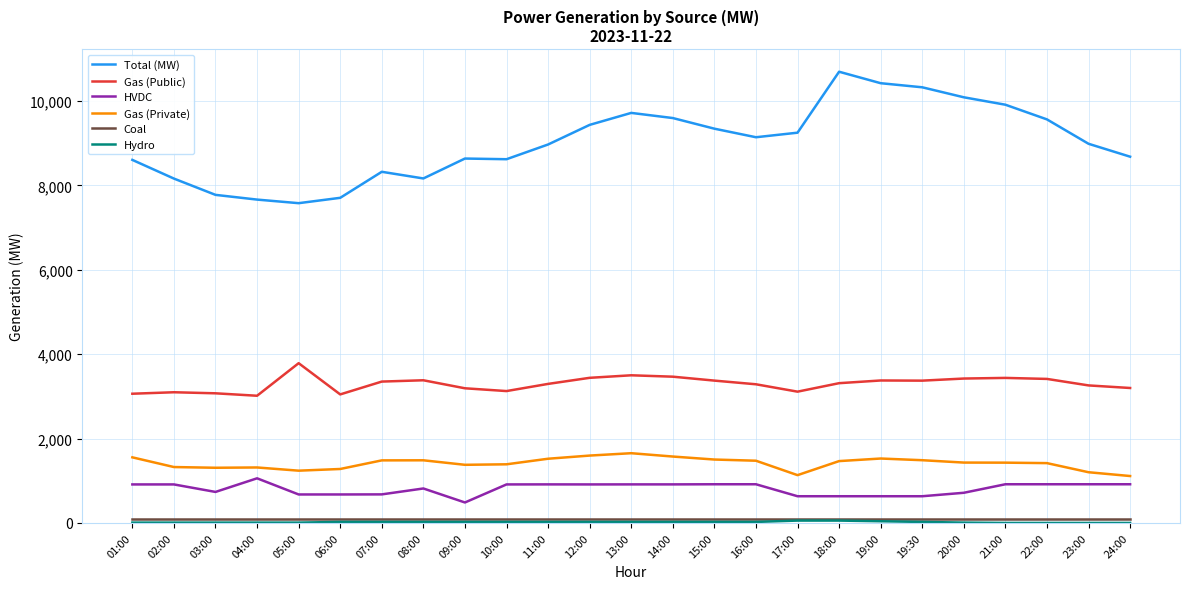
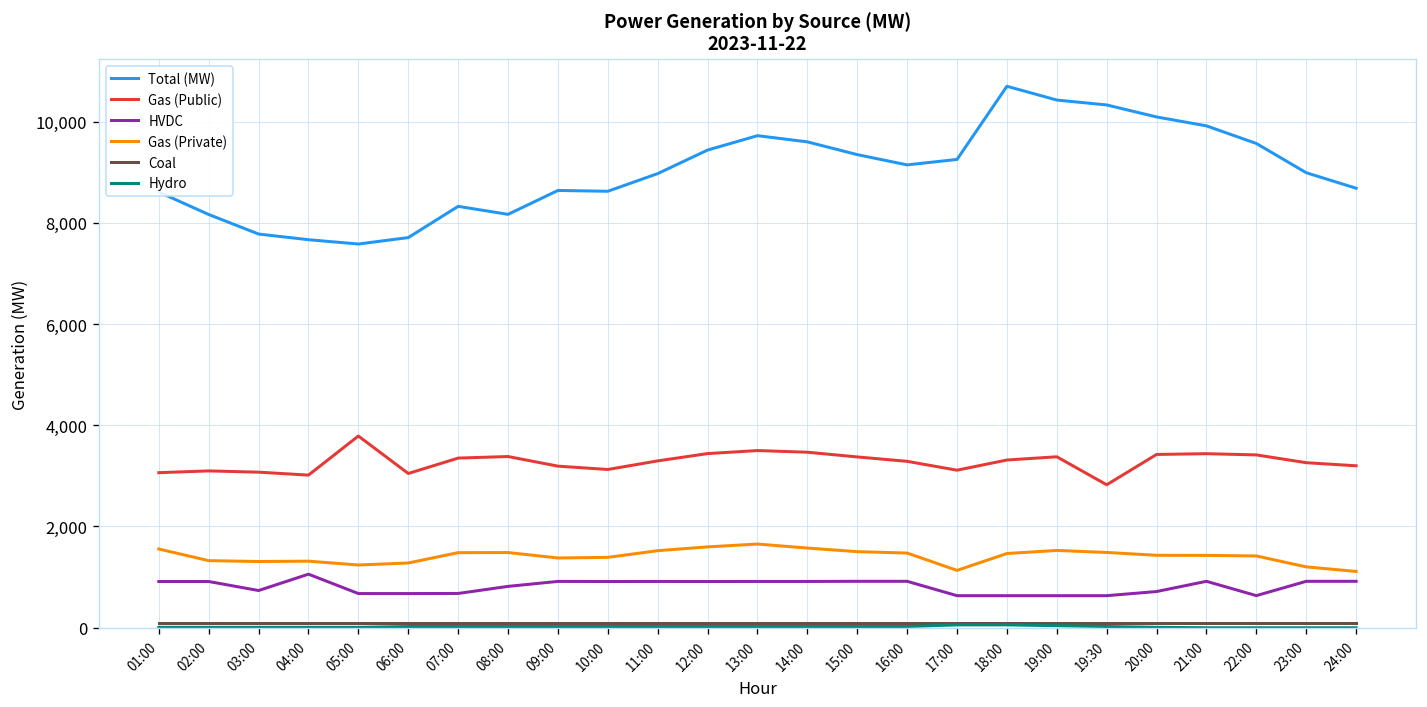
HVDC, 09:00: 500 -> 900
Gas (Public), 19:30: 3,400 -> 2,800
HVDC, 22:00: 900 -> 600
